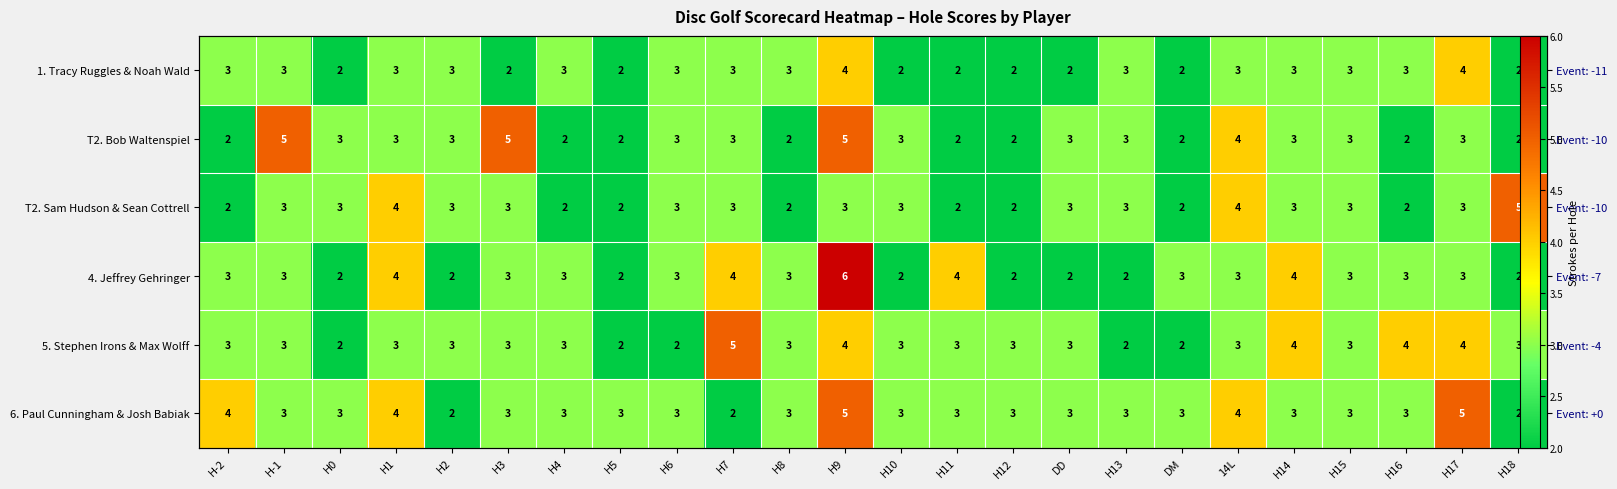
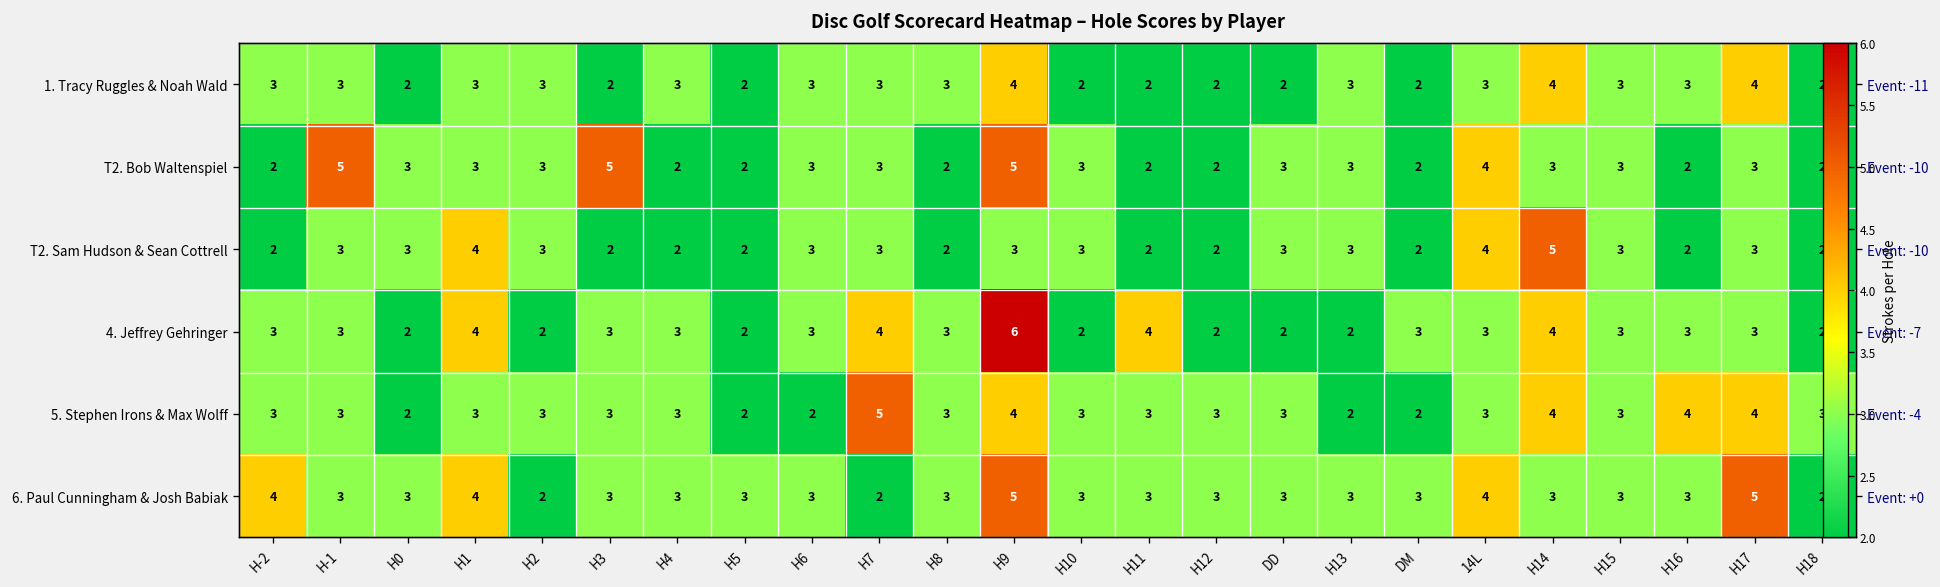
1. Tracy Ruggles & Noah Wald, H14: 3 -> 4
T2. Sam Hudson & Sean Cottrell, H3: 3 -> 2
T2. Sam Hudson & Sean Cottrell, H14: 3 -> 5
T2. Sam Hudson & Sean Cottrell, H18: 5 -> 2
